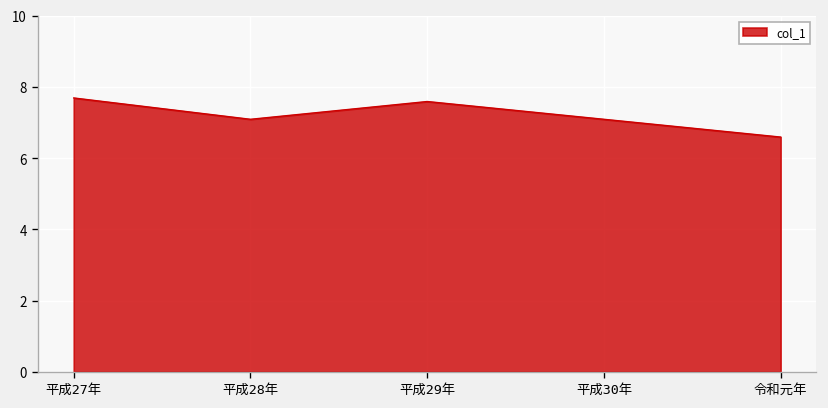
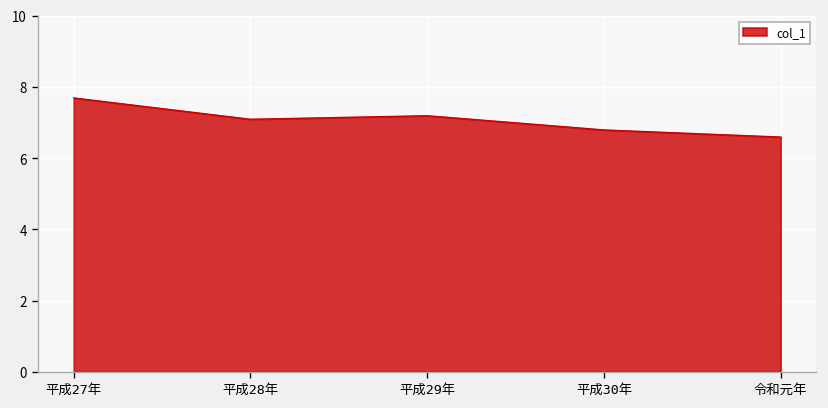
平成29年: 7.6 -> 7.2
平成30年: 7.1 -> 6.8
